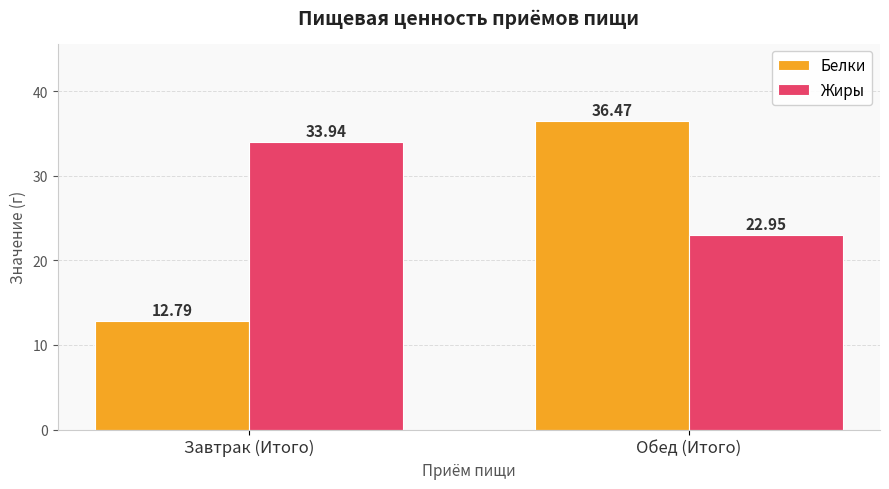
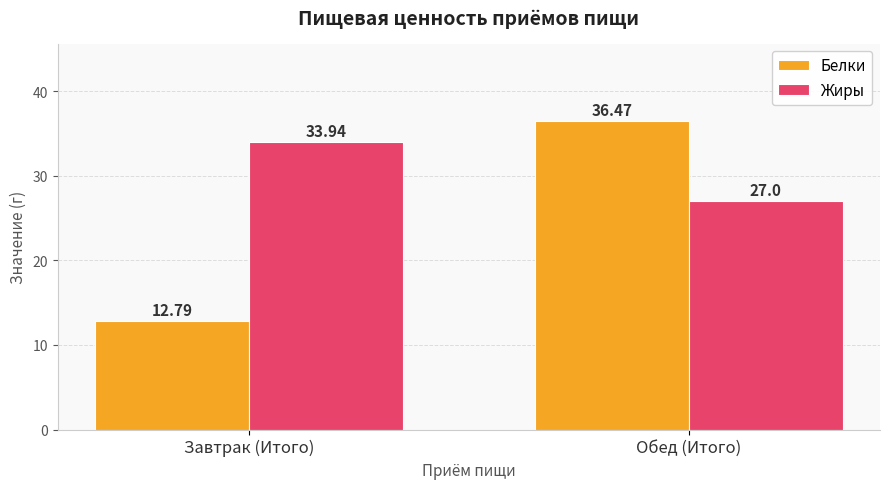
Жиры, Обед (Итого): 22.95 -> 27.0
